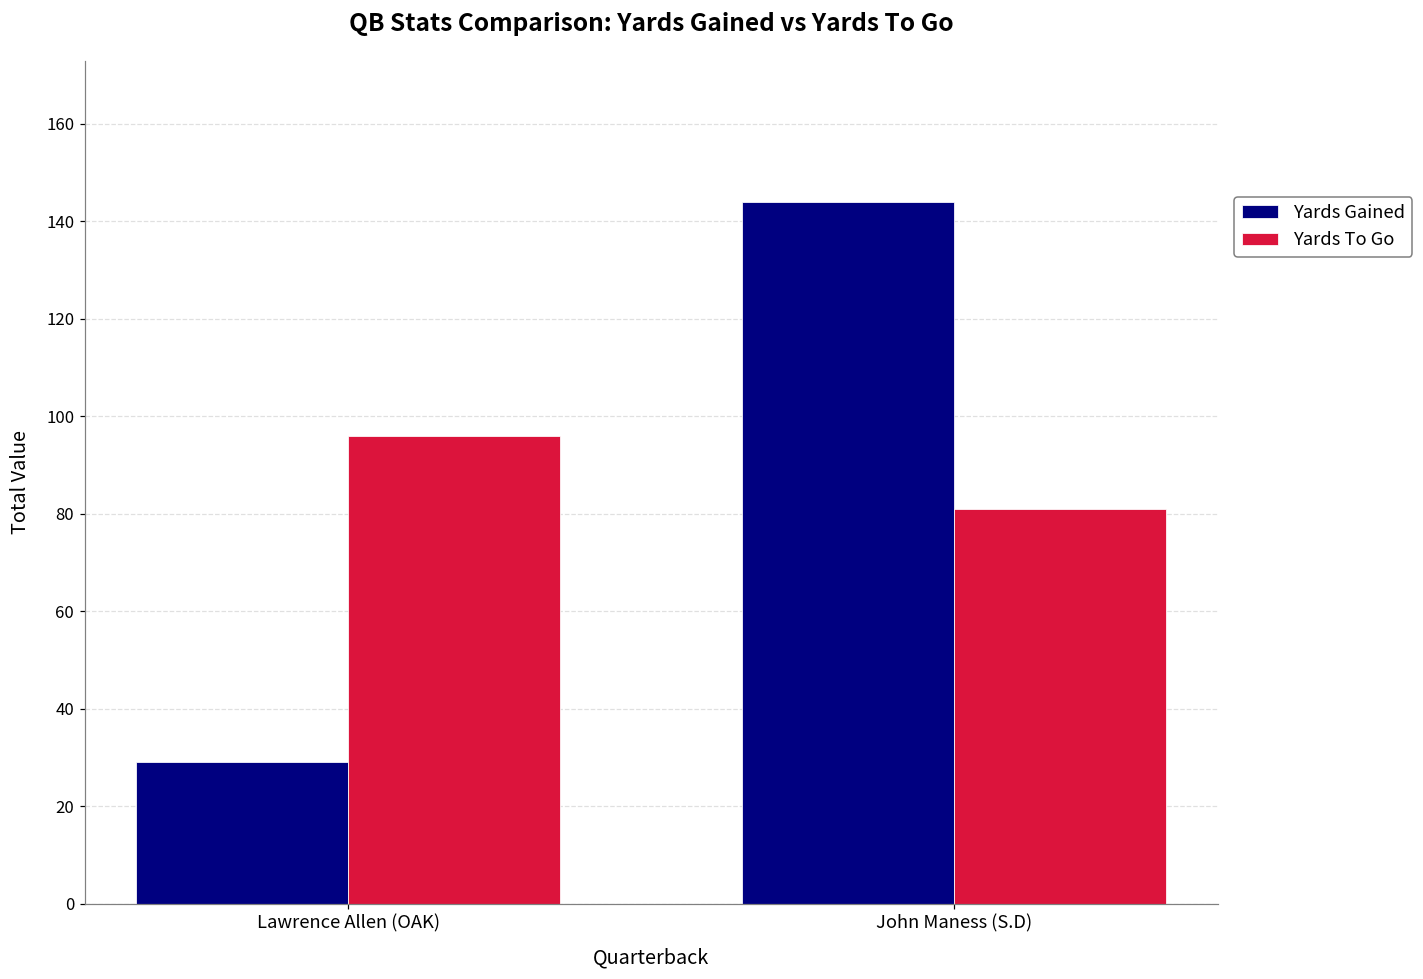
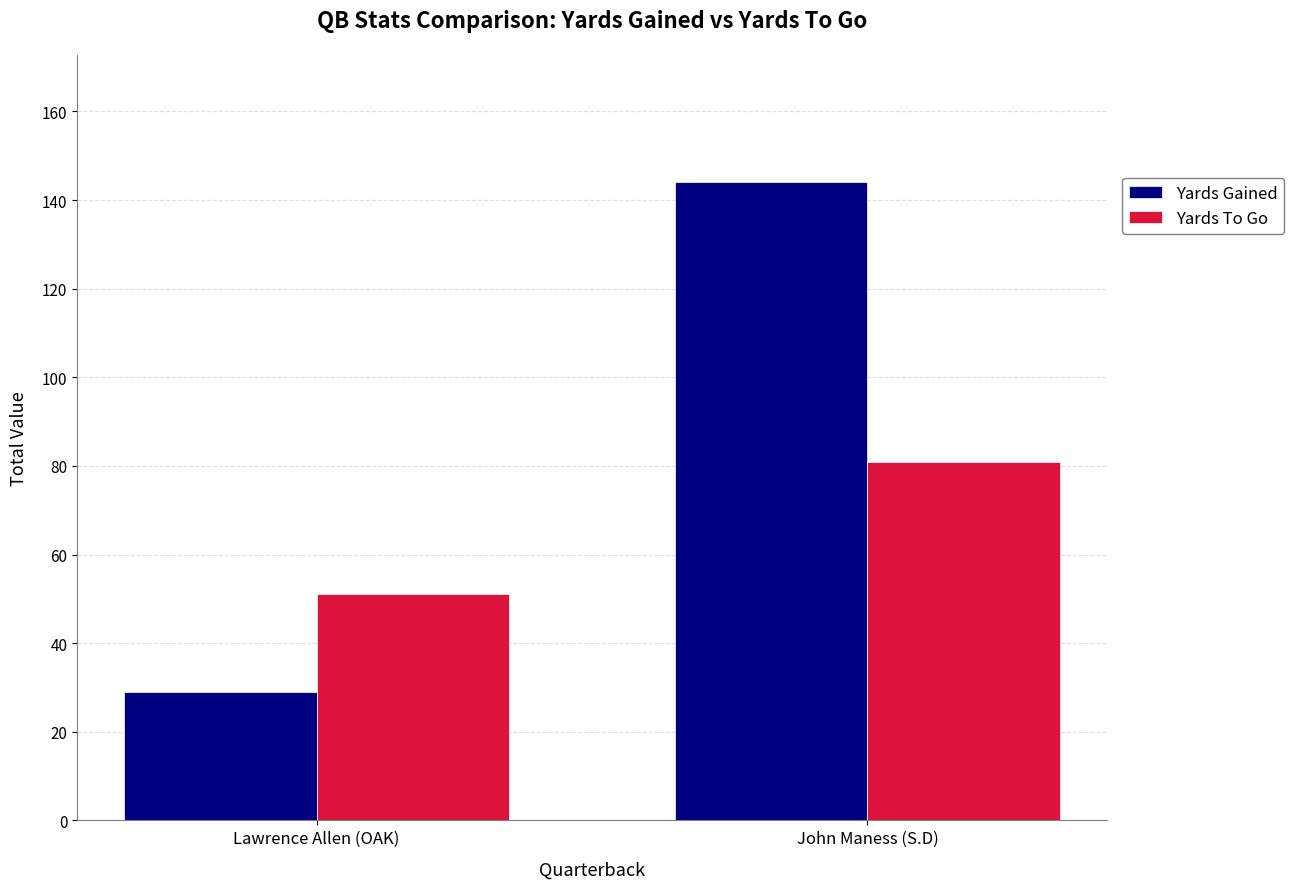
Yards To Go, Lawrence Allen (OAK): 96 -> 51
